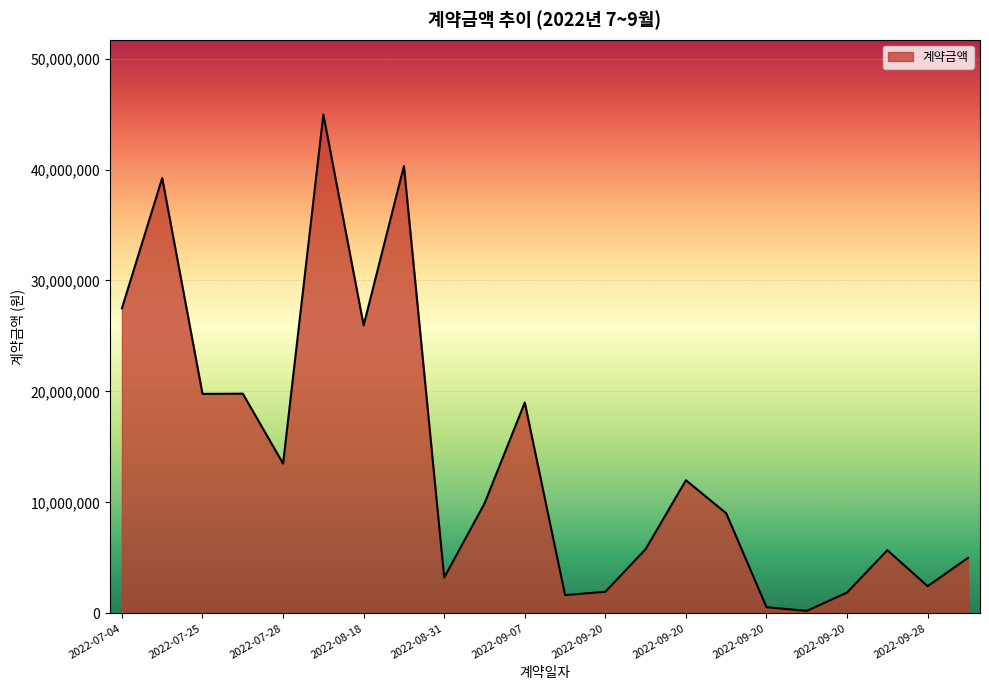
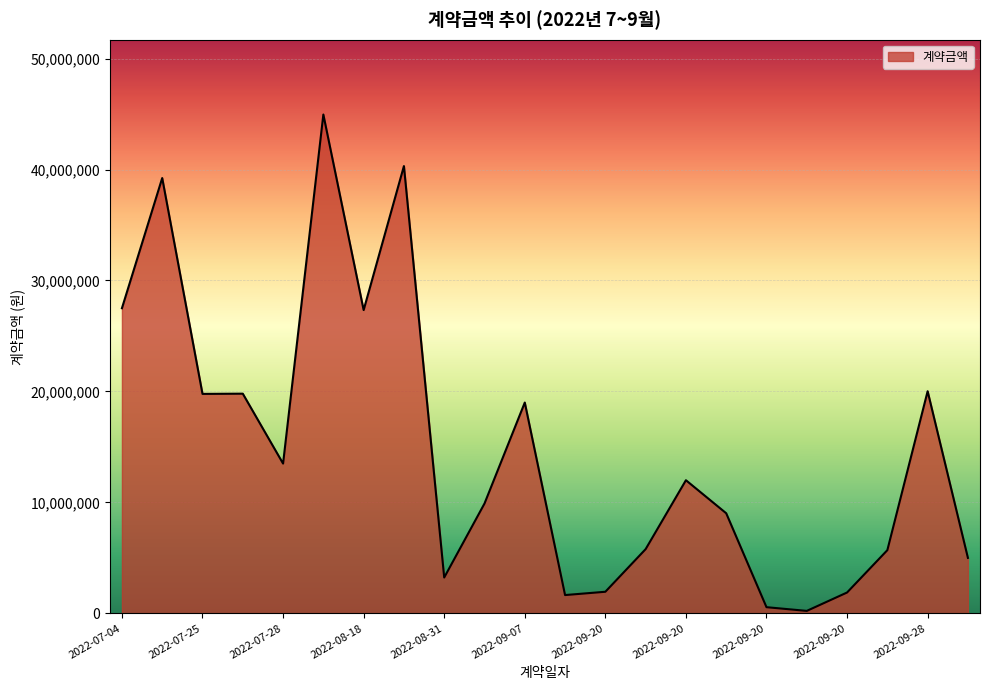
2022-08-18: 26,000,000 -> 27,300,000
2022-09-28: 2,400,000 -> 20,000,000
